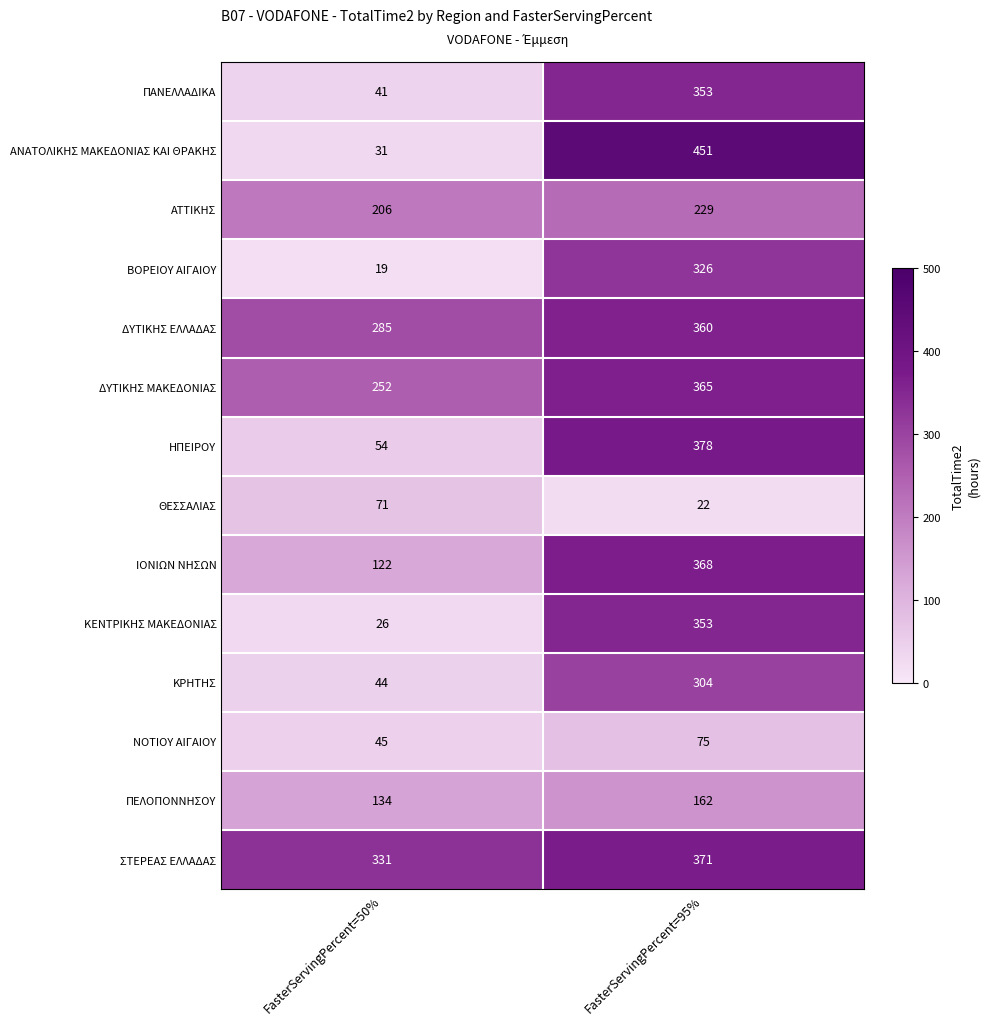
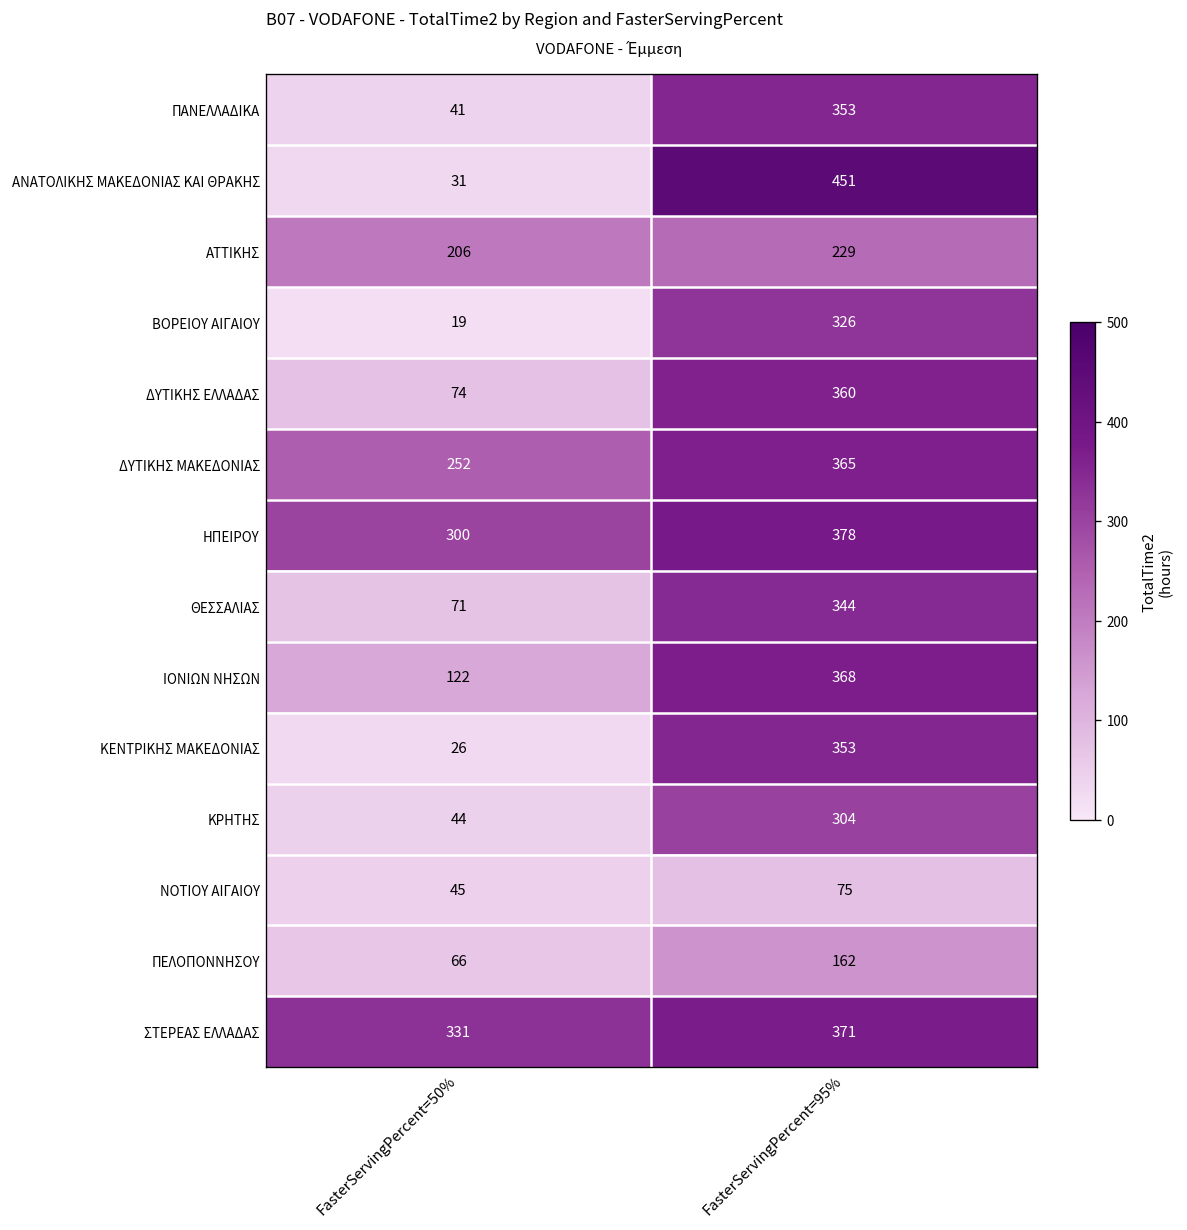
ΔΥΤΙΚΗΣ ΕΛΛΑΔΑΣ, FasterServingPercent=50%: 285 -> 74
ΗΠΕΙΡΟΥ, FasterServingPercent=50%: 54 -> 300
ΘΕΣΣΑΛΙΑΣ, FasterServingPercent=95%: 22 -> 344
ΠΕΛΟΠΟΝΝΗΣΟΥ, FasterServingPercent=50%: 134 -> 66
